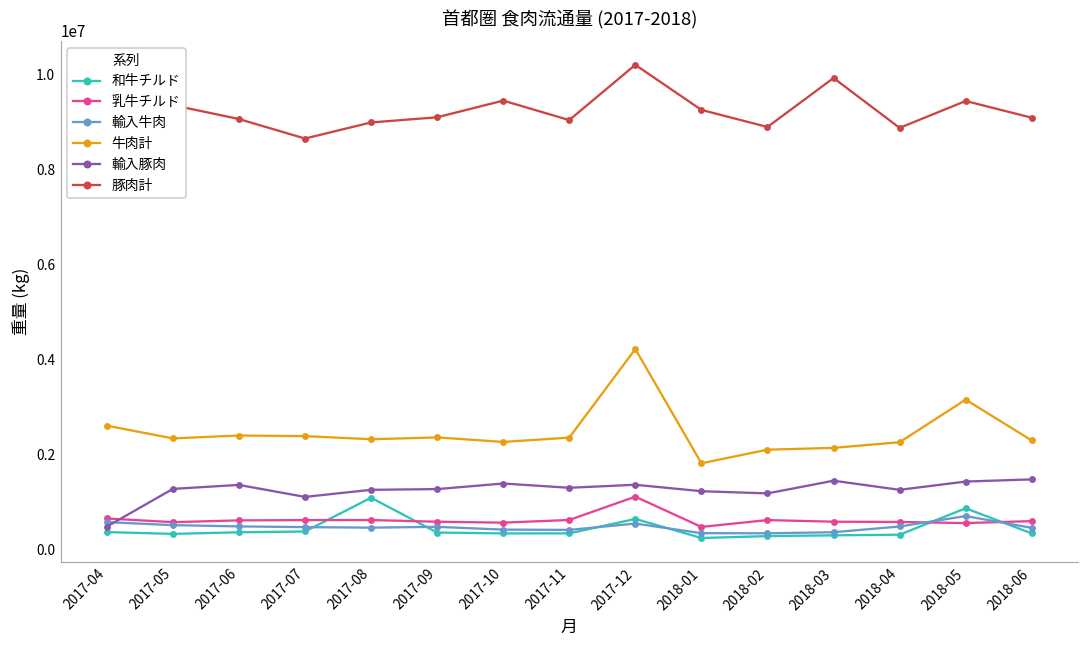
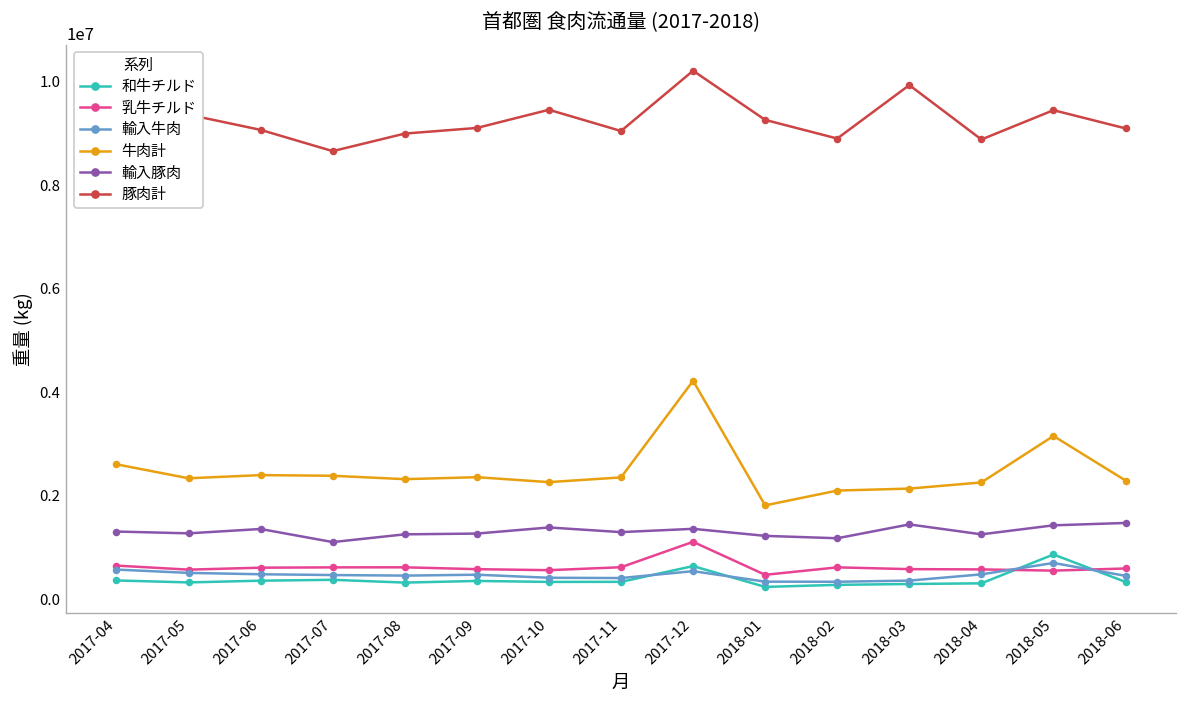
輸入豚肉, 2017-04: 500000 -> 1300000
和牛チルド, 2017-08: 1100000 -> 300000
